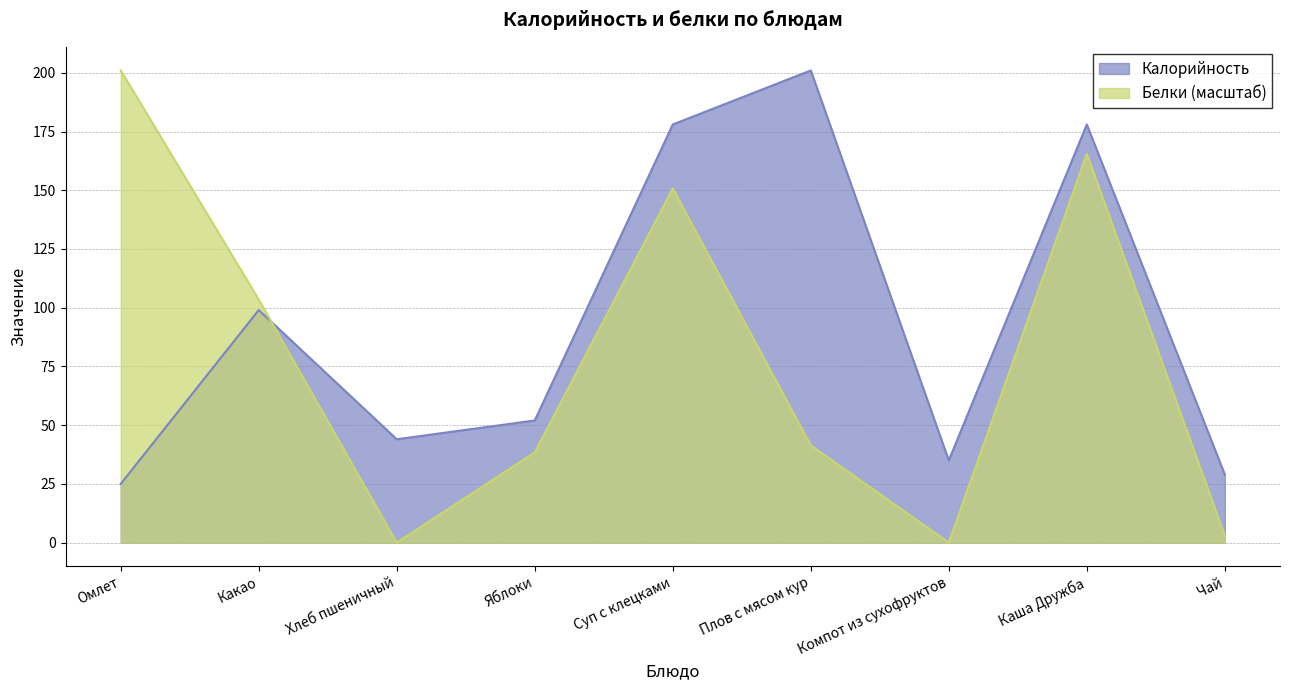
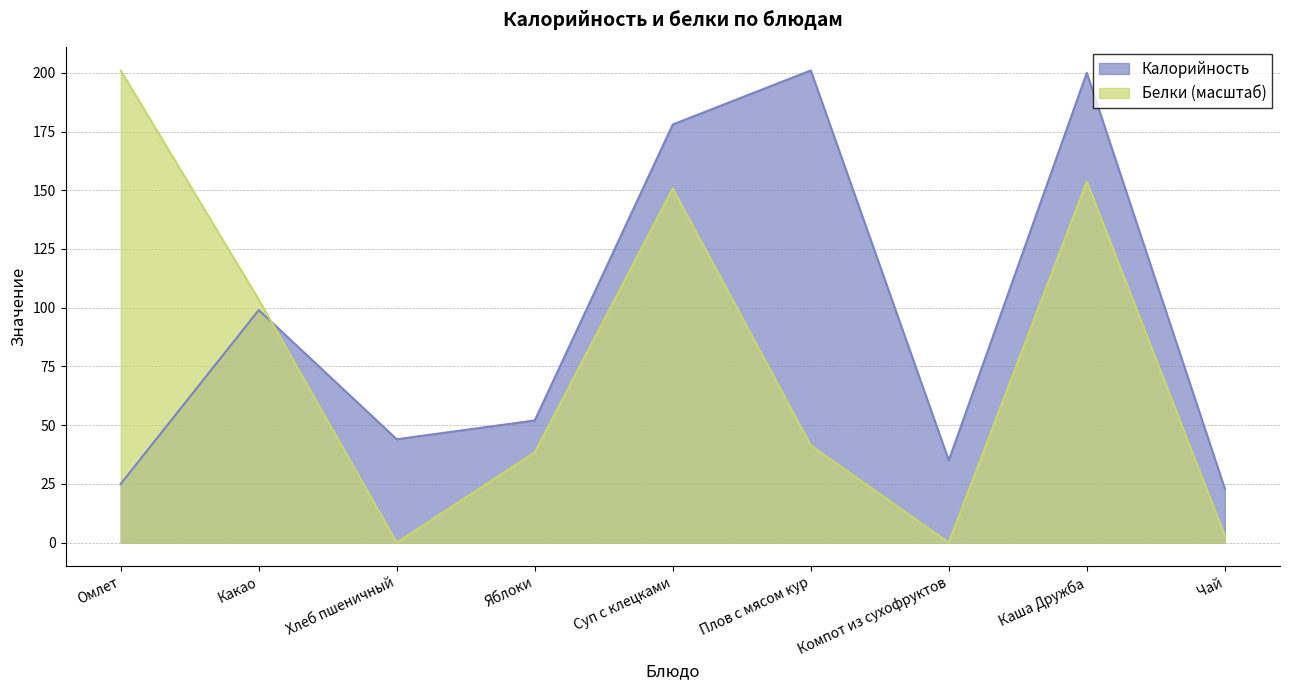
Калорийность, Каша Дружба: 178 -> 200
Белки (масштаб), Каша Дружба: 166 -> 154
Калорийность, Чай: 29 -> 23
